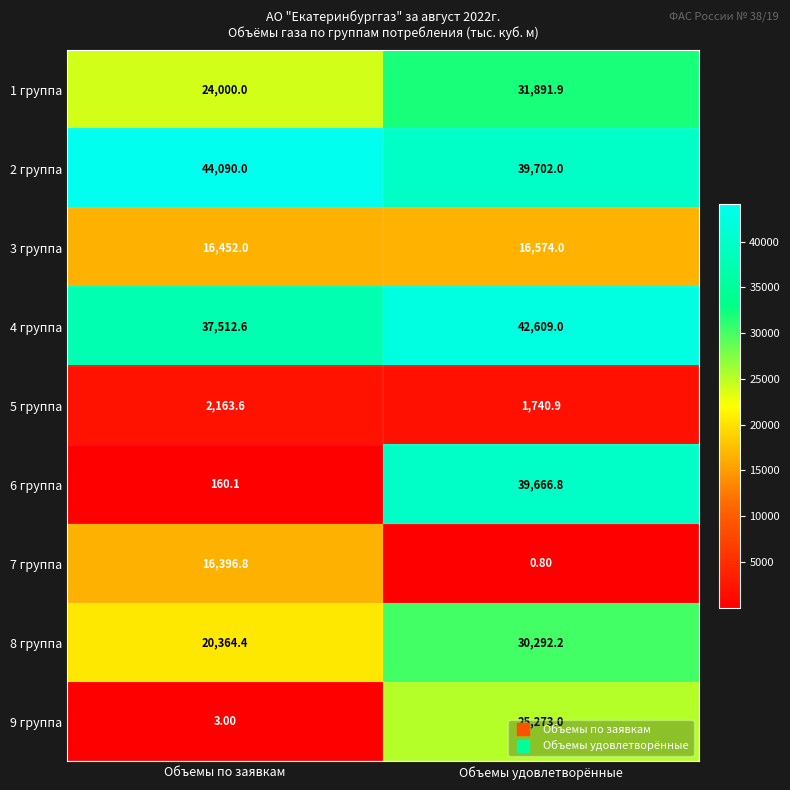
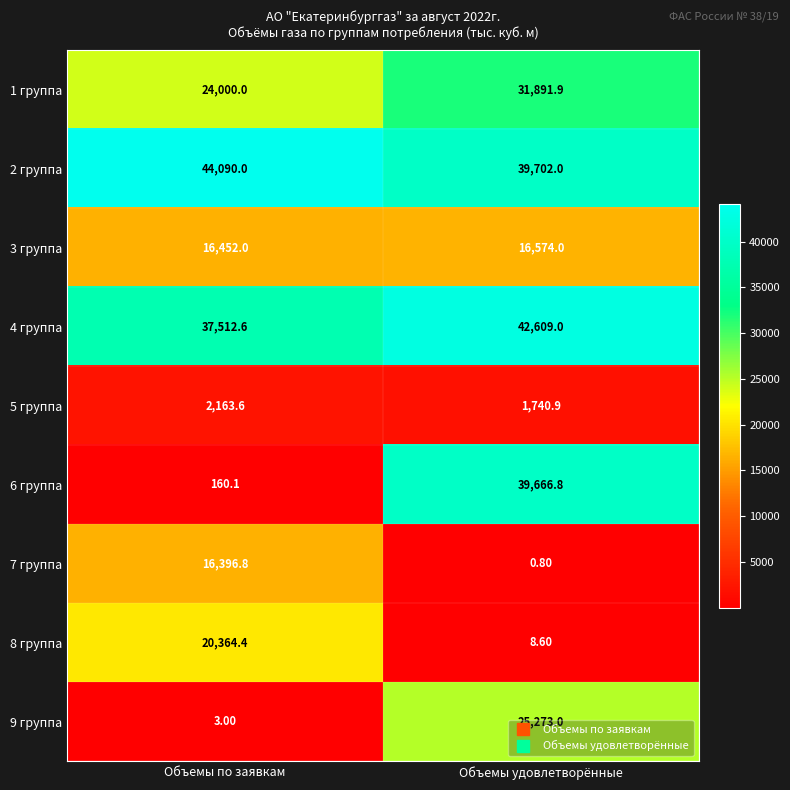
8 группа, Объемы удовлетворённые: 30,292.2 -> 8.60
